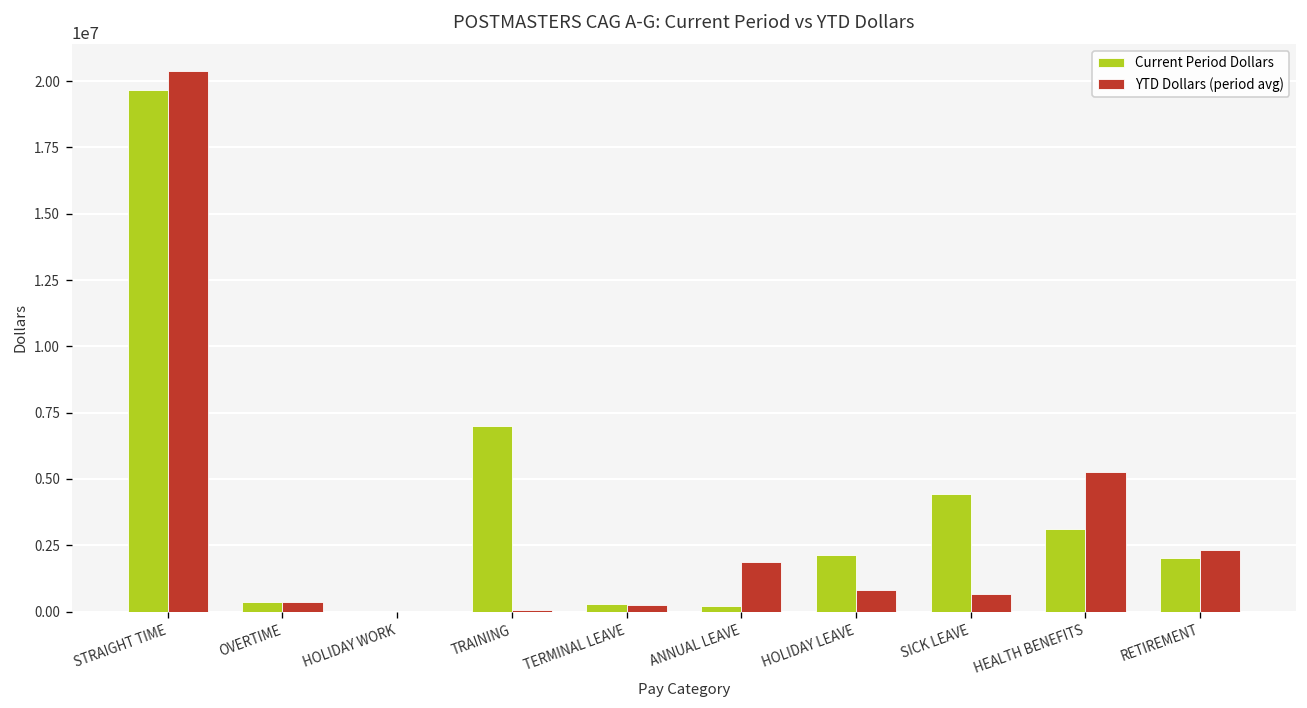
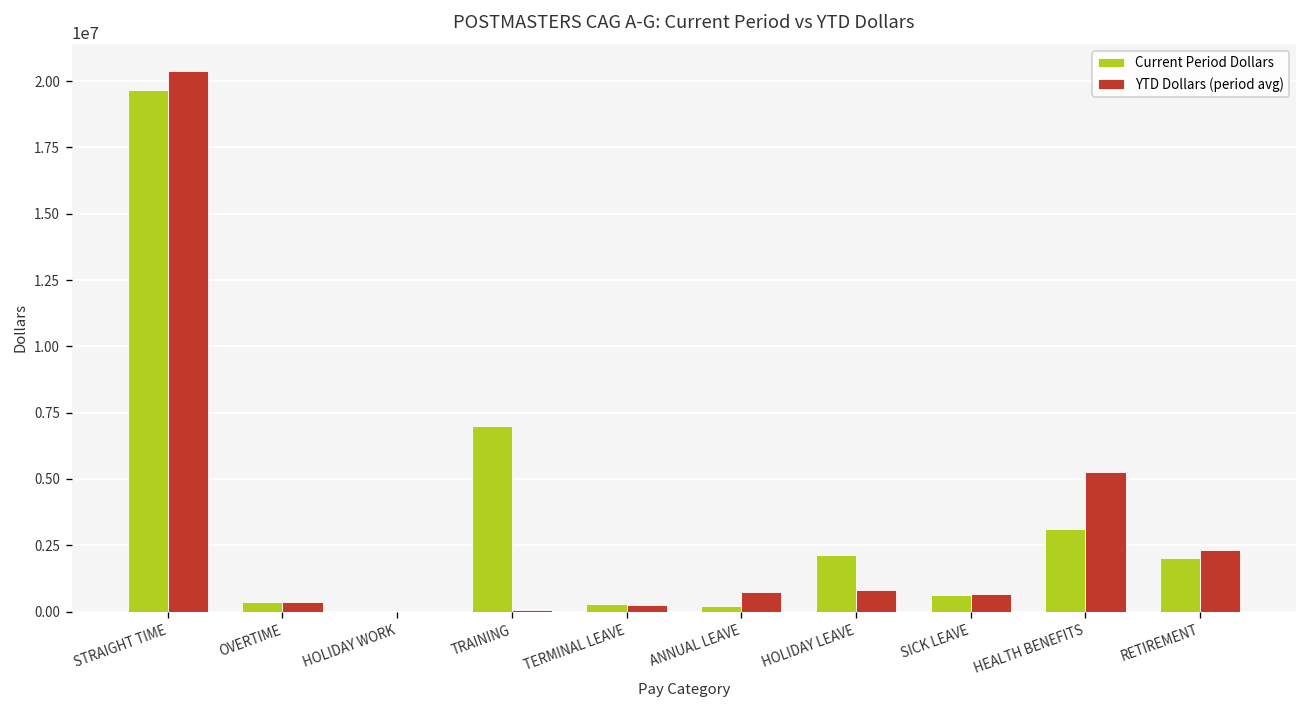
YTD Dollars (period avg), ANNUAL LEAVE: 1900000 -> 700000
Current Period Dollars, SICK LEAVE: 4400000 -> 600000
